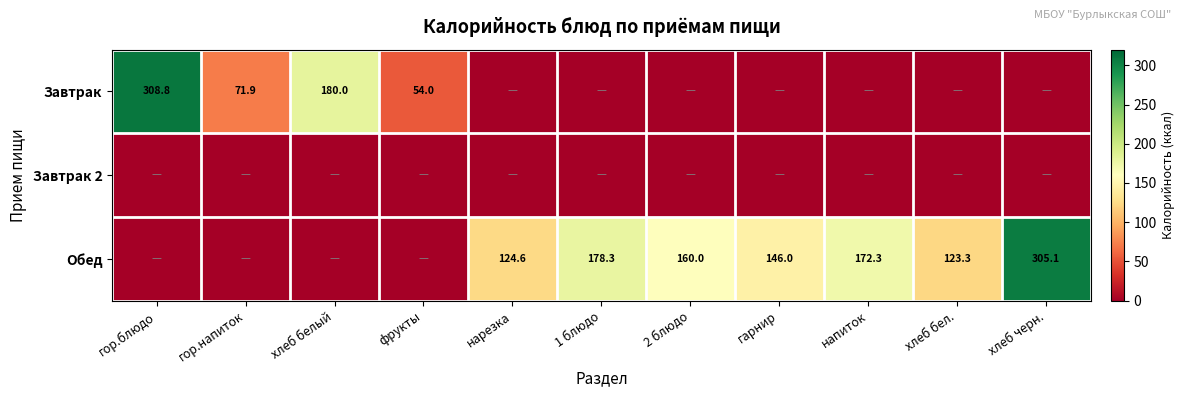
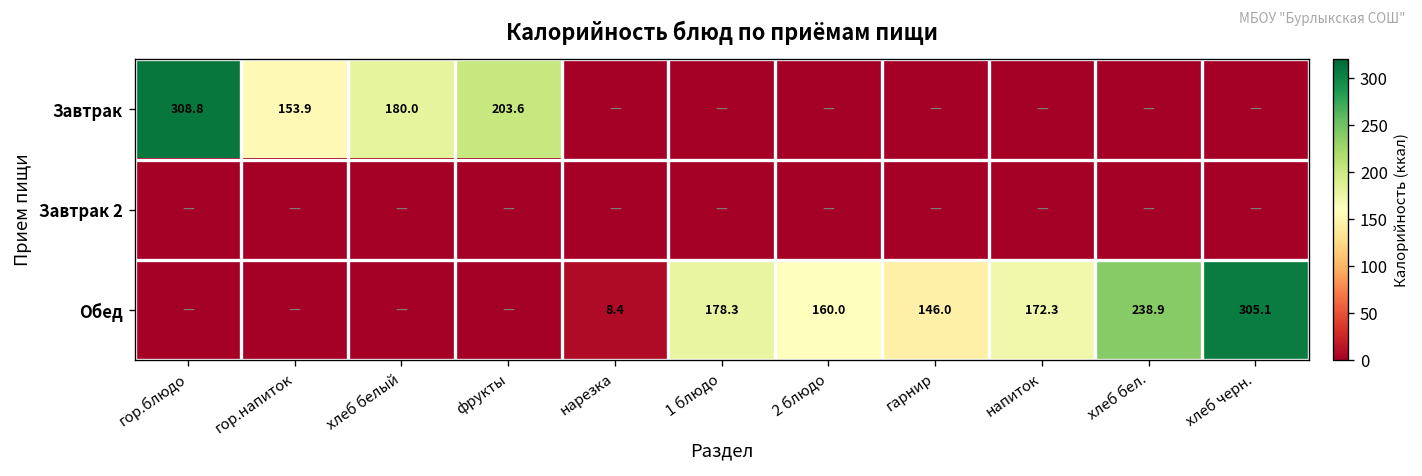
Завтрак, гор.напиток: 71.9 -> 153.9
Завтрак, фрукты: 54.0 -> 203.6
Обед, нарезка: 124.6 -> 8.4
Обед, хлеб бел.: 123.3 -> 238.9
